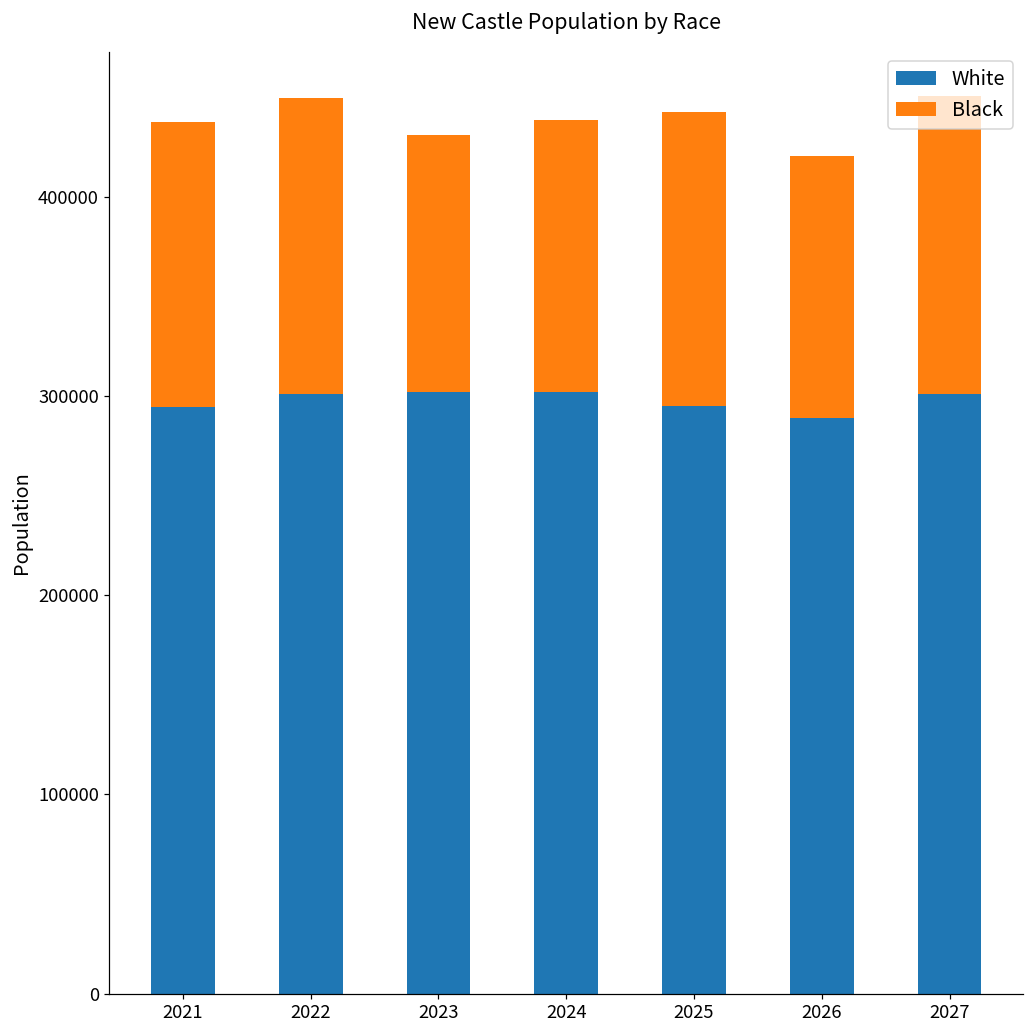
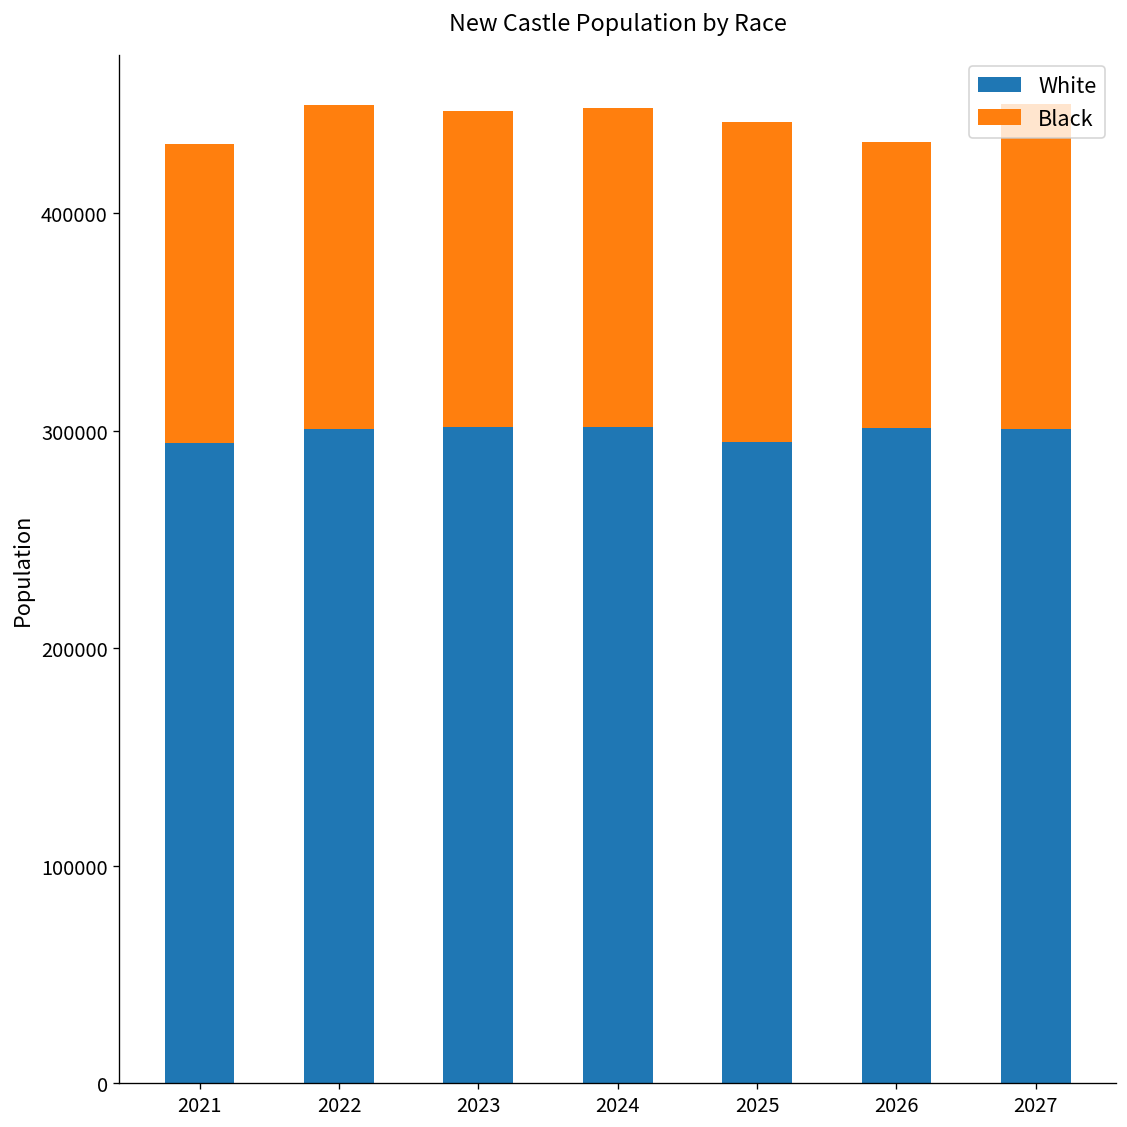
Black, 2021: 143000 -> 138000
Black, 2023: 129000 -> 145000
Black, 2024: 137000 -> 147000
White, 2026: 289000 -> 301000
